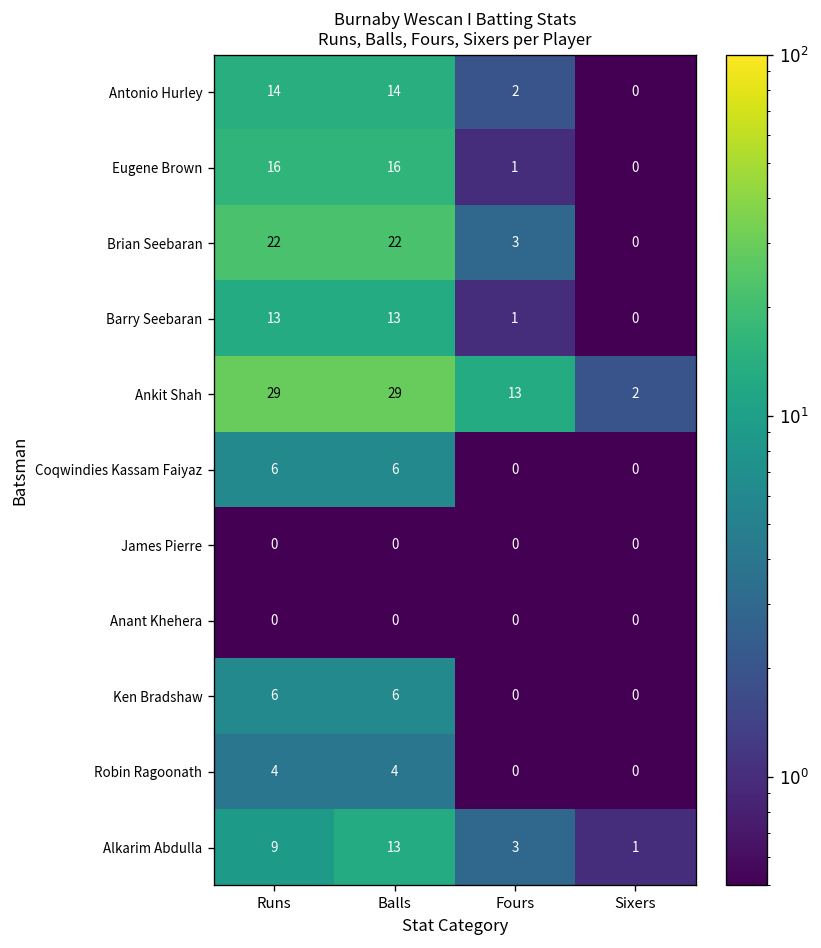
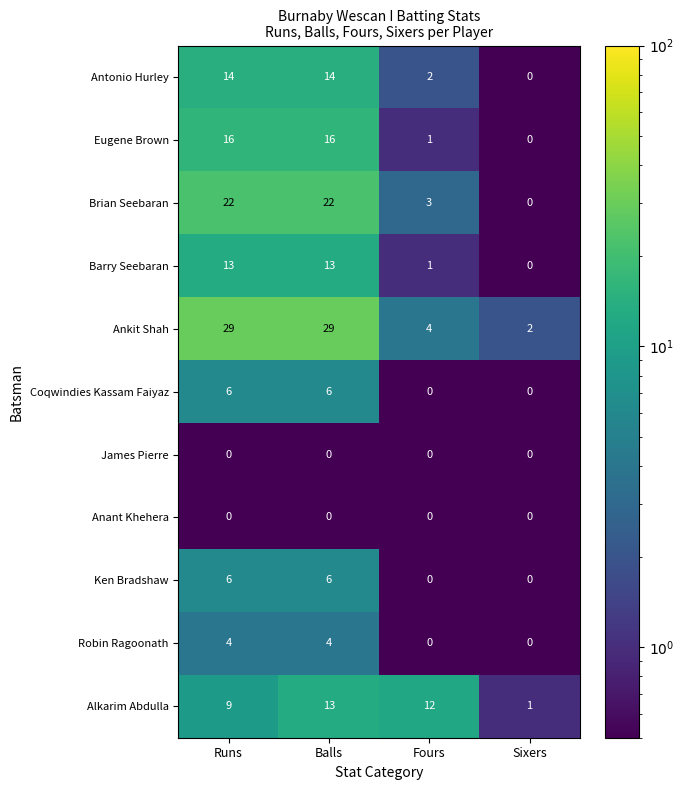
Ankit Shah, Fours: 13 -> 4
Alkarim Abdulla, Fours: 3 -> 12
